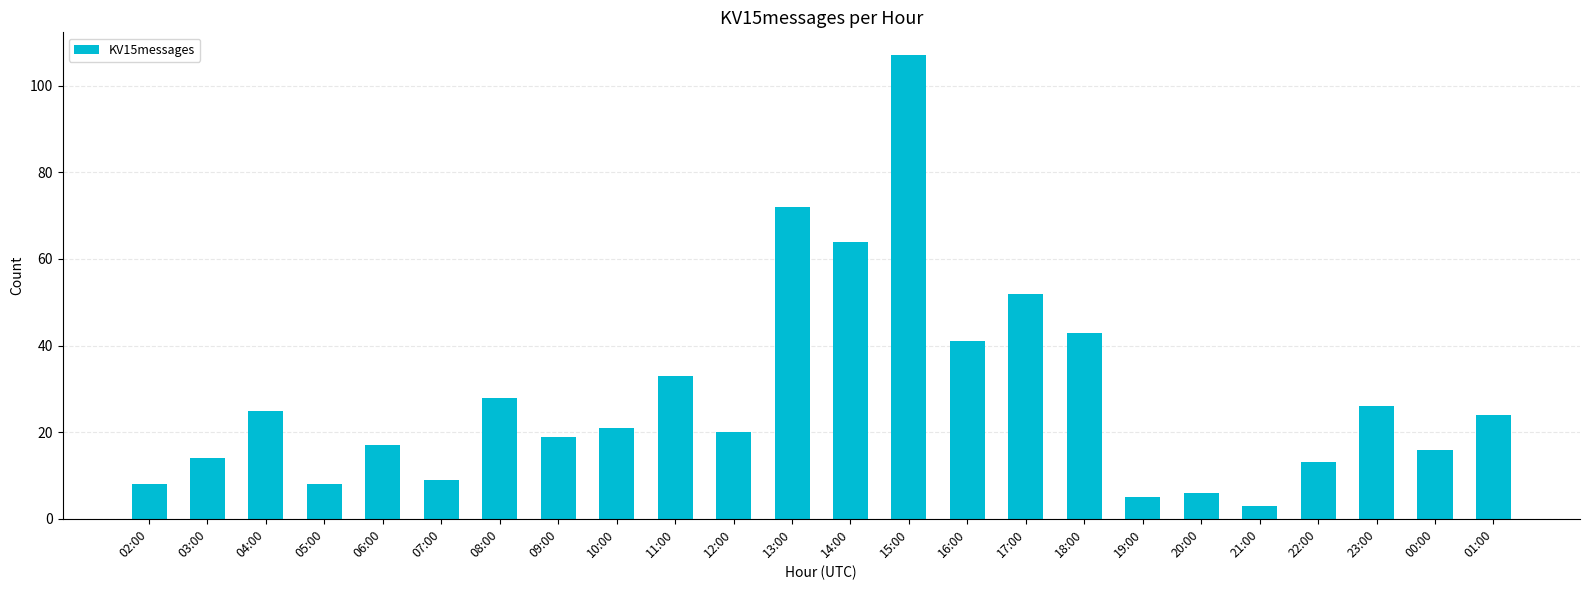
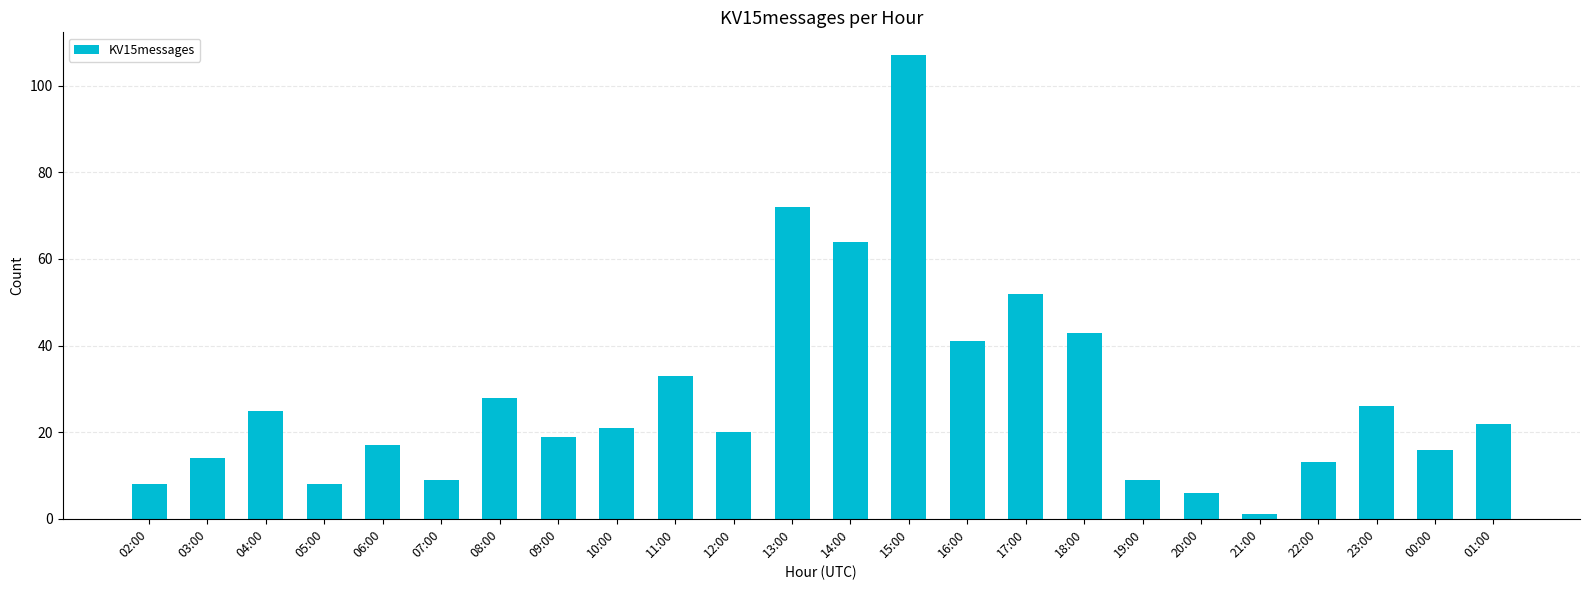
19:00: 5 -> 9
21:00: 3 -> 1
01:00: 24 -> 22
